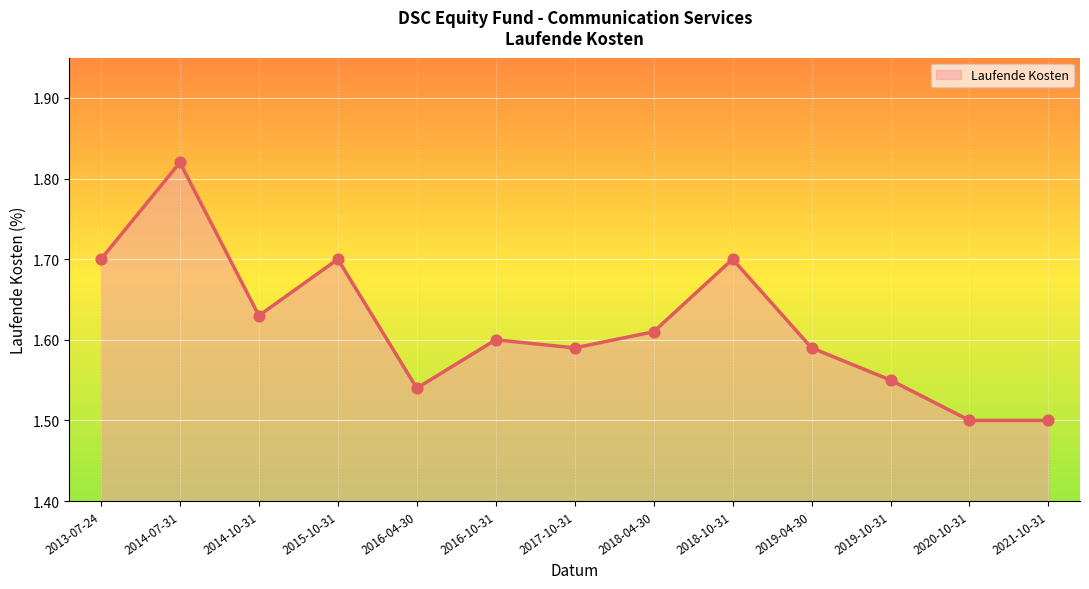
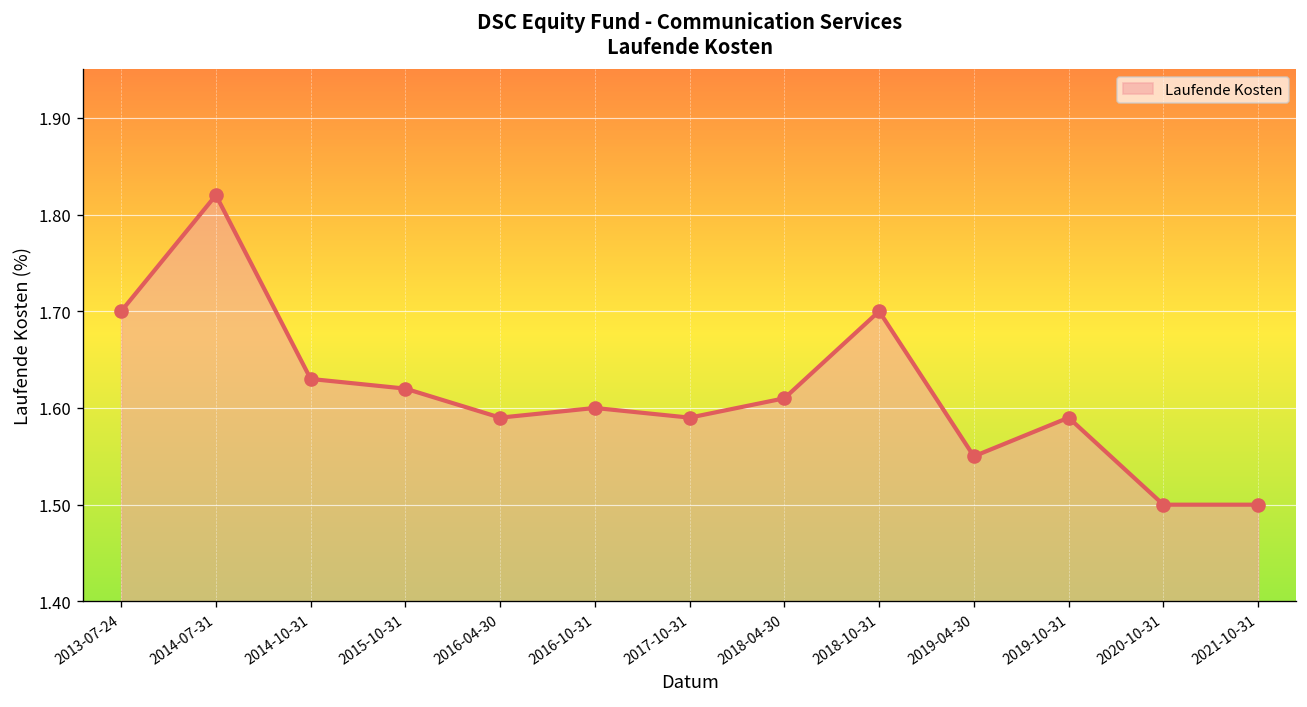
2015-10-31: 1.70 -> 1.62
2016-04-30: 1.54 -> 1.59
2019-04-30: 1.59 -> 1.55
2019-10-31: 1.55 -> 1.59
